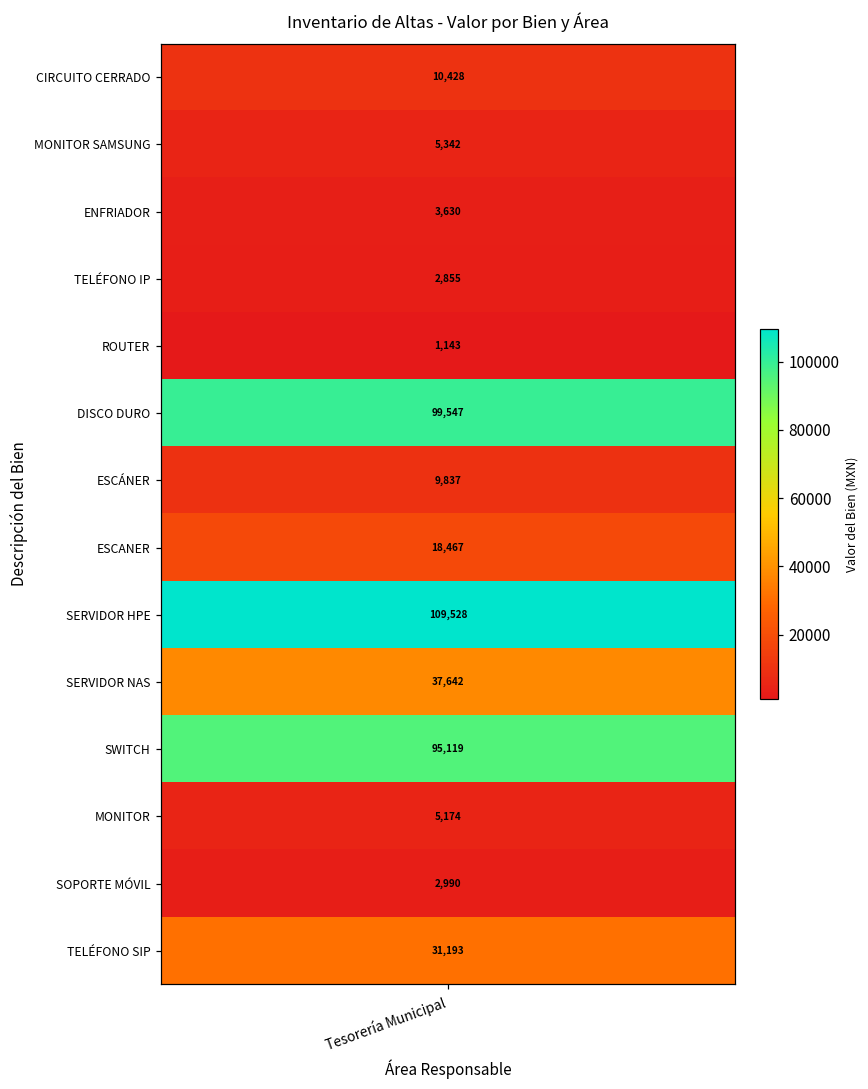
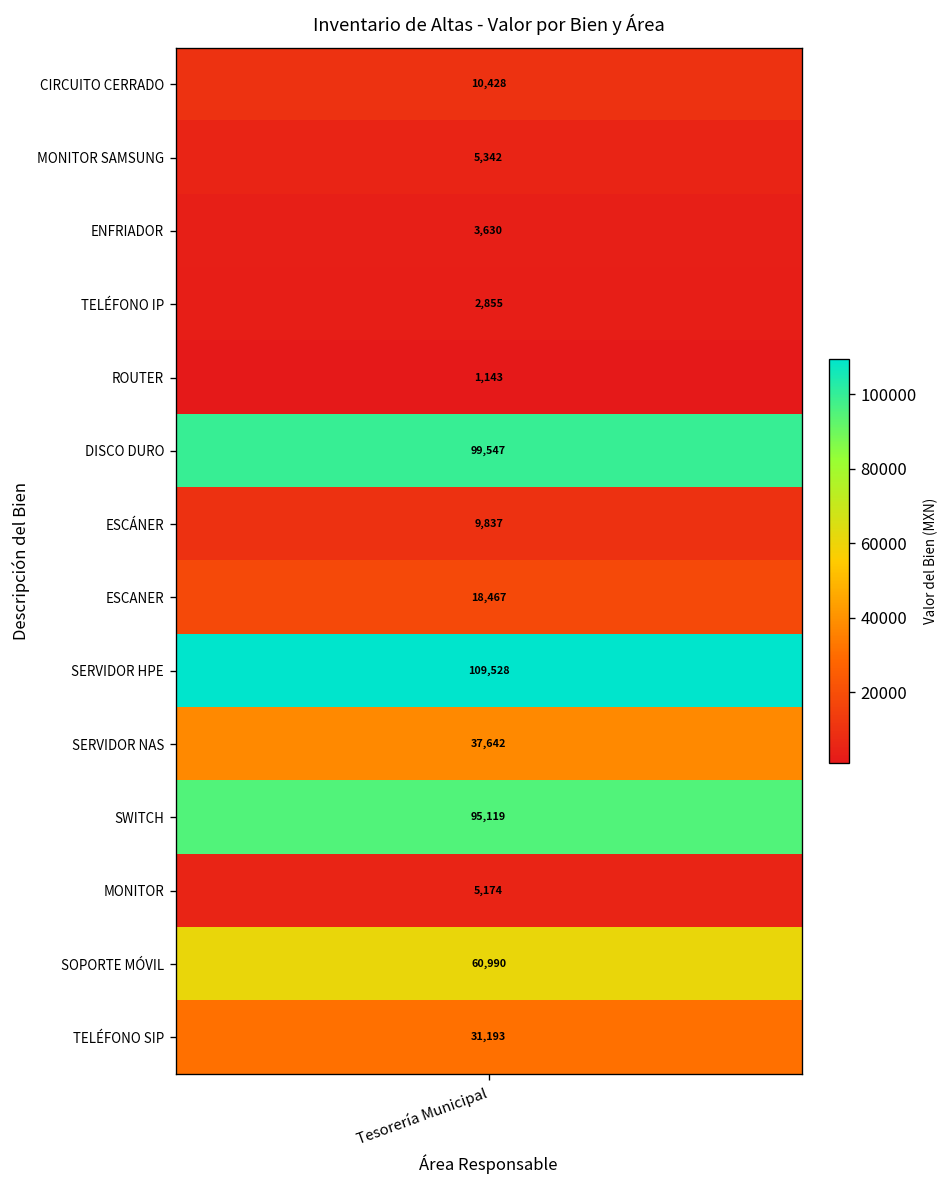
SOPORTE MÓVIL, Tesorería Municipal: 2,990 -> 60,990
